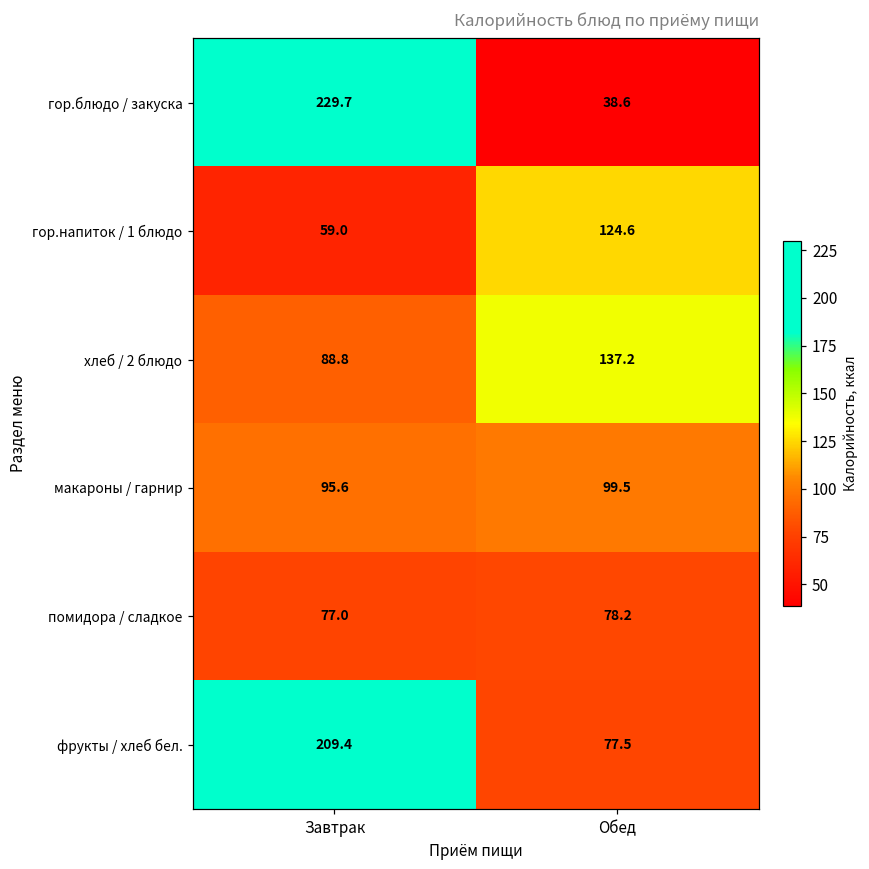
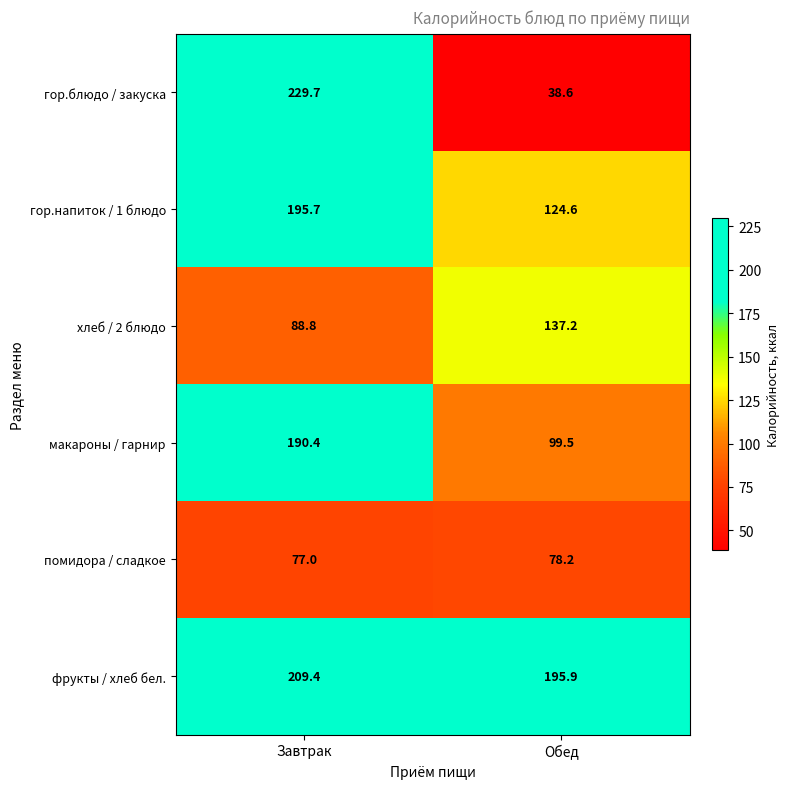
гор.напиток / 1 блюдо, Завтрак: 59.0 -> 195.7
макароны / гарнир, Завтрак: 95.6 -> 190.4
фрукты / хлеб бел., Обед: 77.5 -> 195.9
